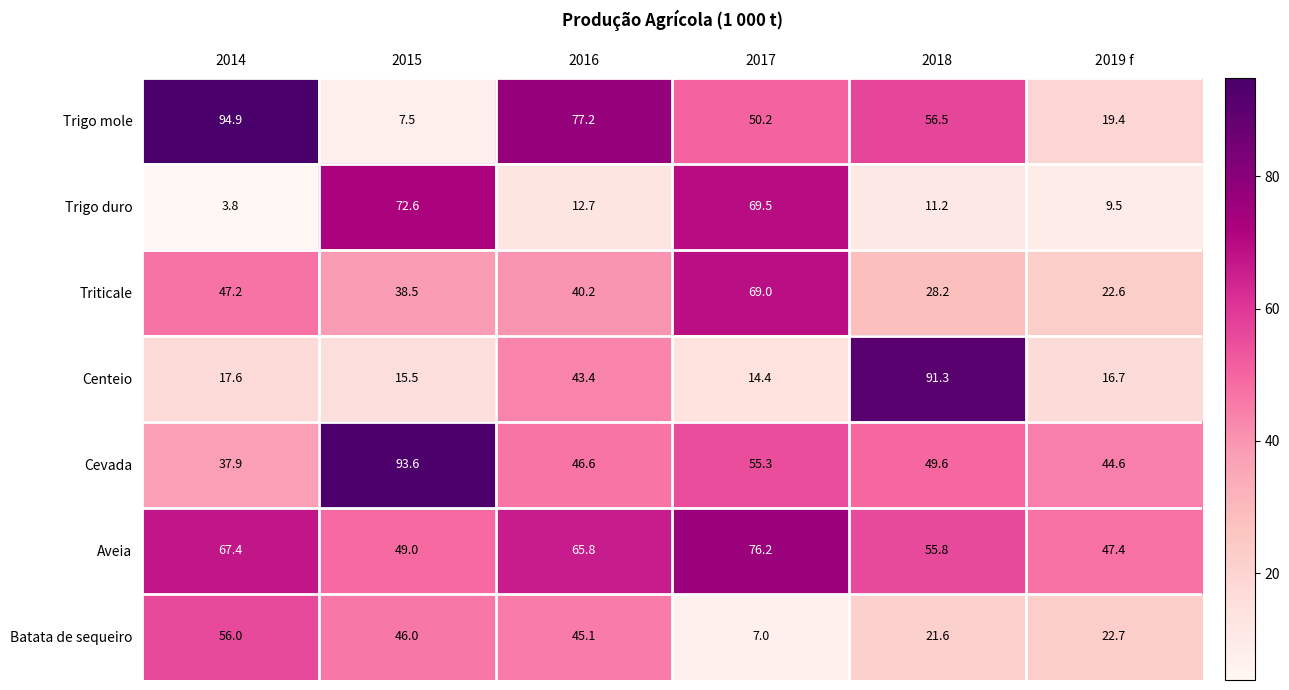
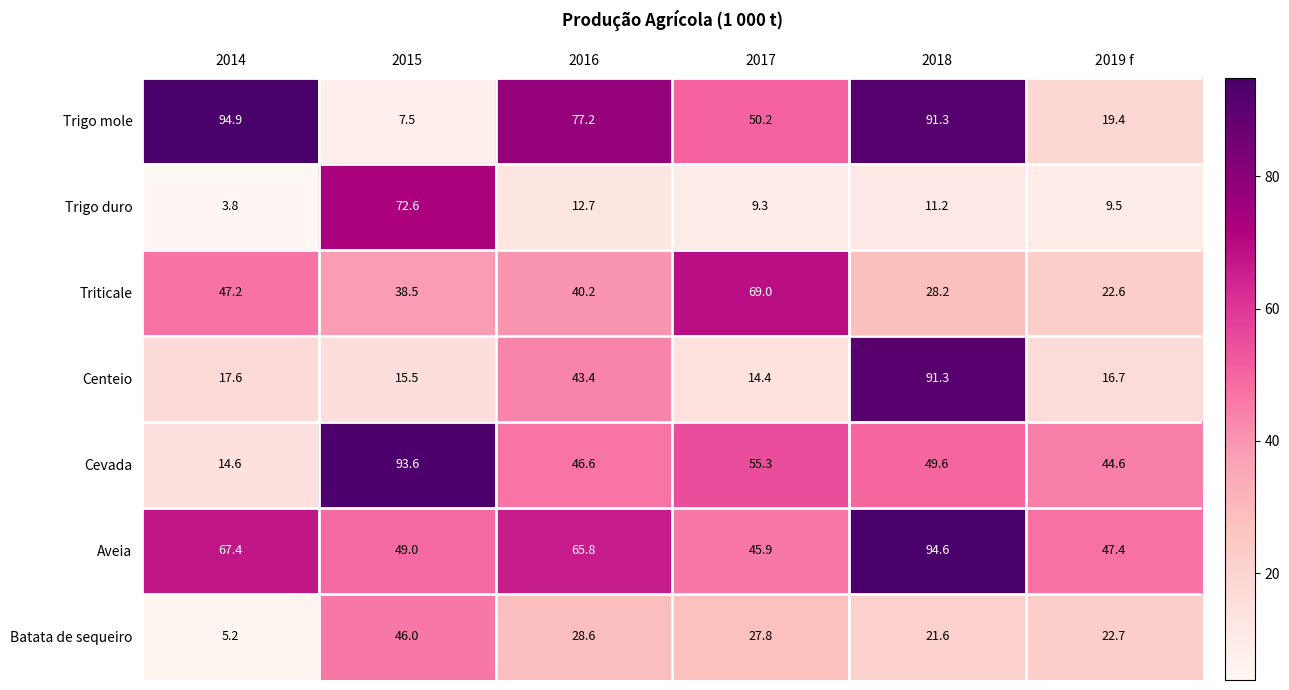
Trigo mole, 2018: 56.5 -> 91.3
Trigo duro, 2017: 69.5 -> 9.3
Cevada, 2014: 37.9 -> 14.6
Aveia, 2017: 76.2 -> 45.9
Aveia, 2018: 55.8 -> 94.6
Batata de sequeiro, 2014: 56.0 -> 5.2
Batata de sequeiro, 2016: 45.1 -> 28.6
Batata de sequeiro, 2017: 7.0 -> 27.8
